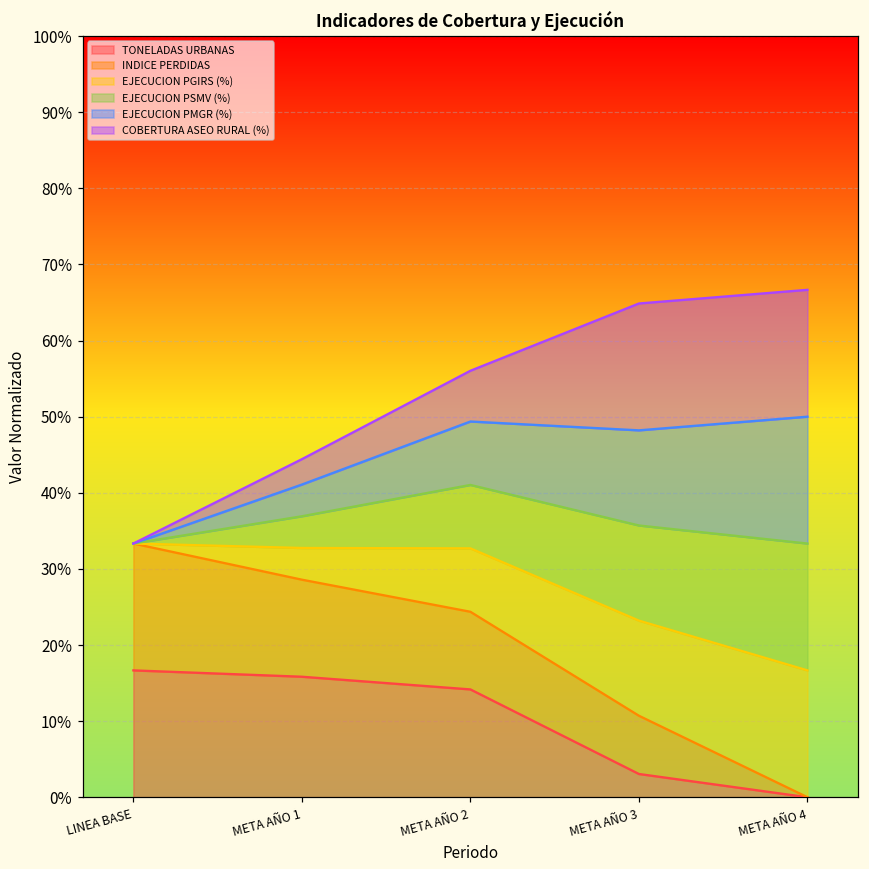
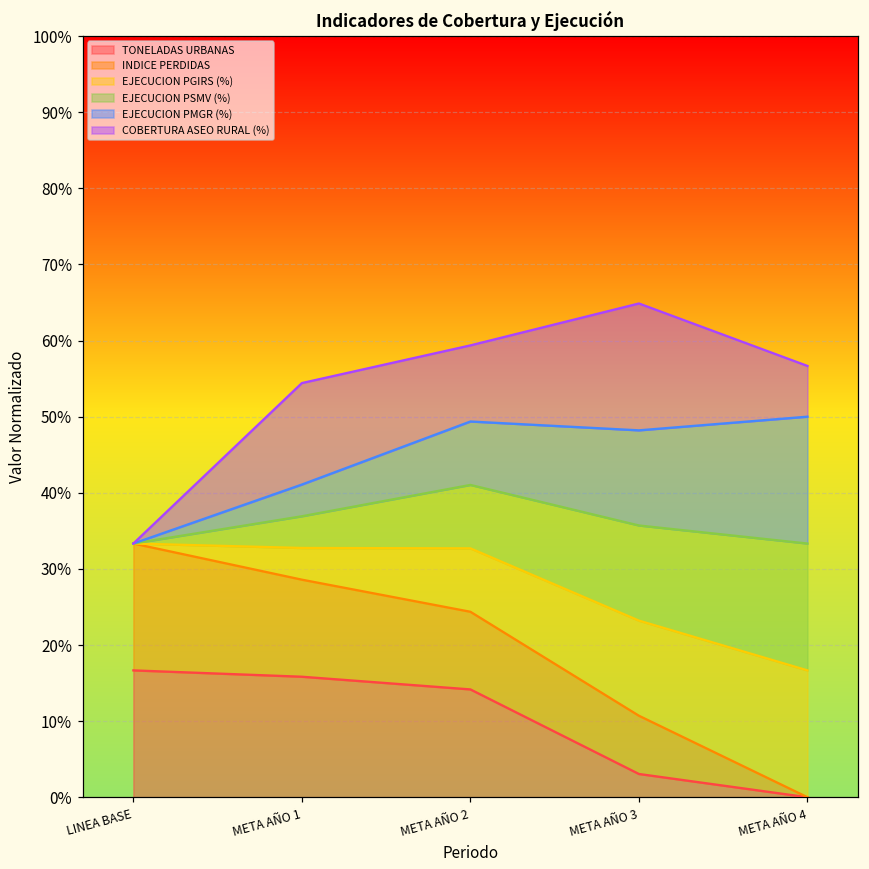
COBERTURA ASEO RURAL (%), META AÑO 1: 3% -> 13%
COBERTURA ASEO RURAL (%), META AÑO 2: 7% -> 10%
COBERTURA ASEO RURAL (%), META AÑO 4: 17% -> 7%
